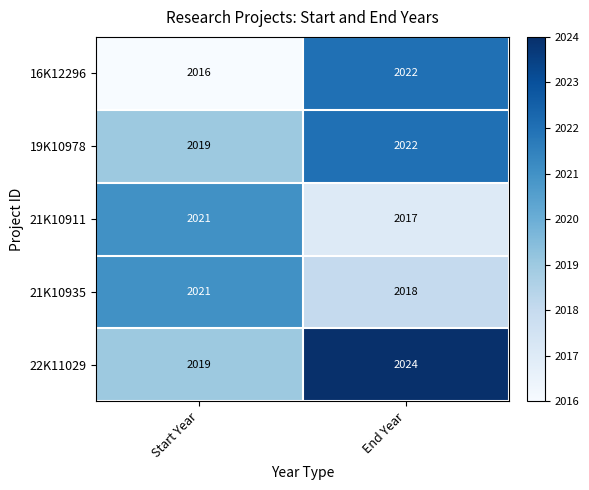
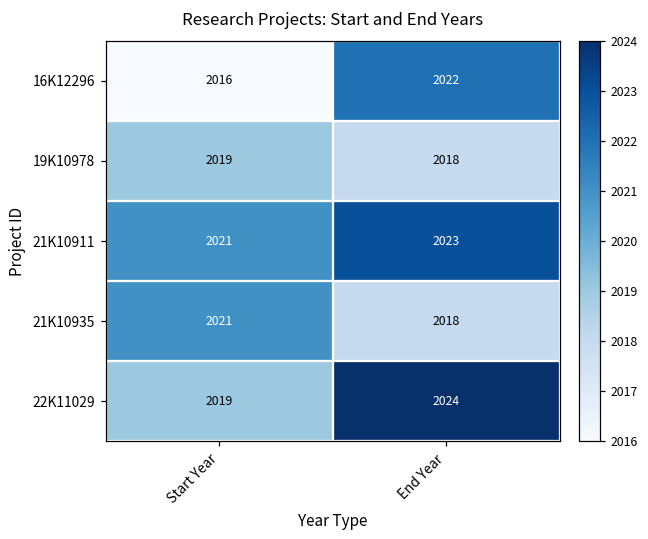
19K10978, End Year: 2022 -> 2018
21K10911, End Year: 2017 -> 2023
